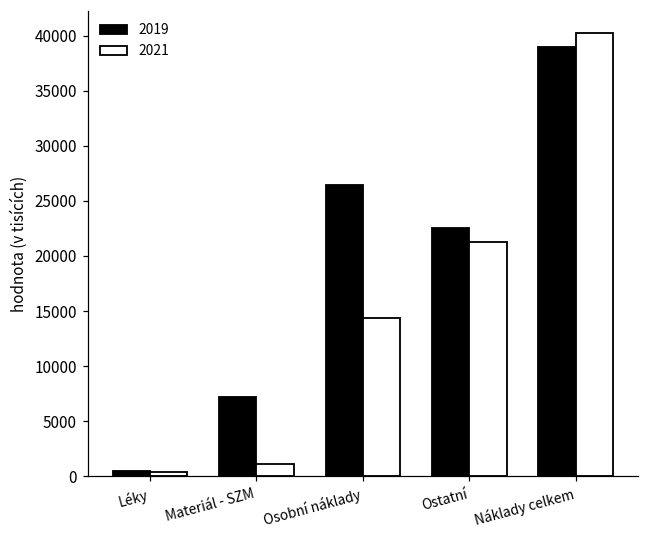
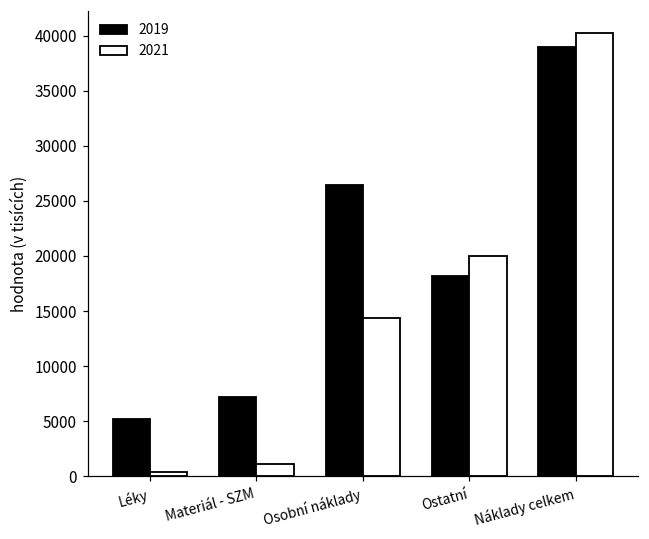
2019, Léky: 400 -> 5200
2019, Ostatní: 22500 -> 18200
2021, Ostatní: 21300 -> 20000
